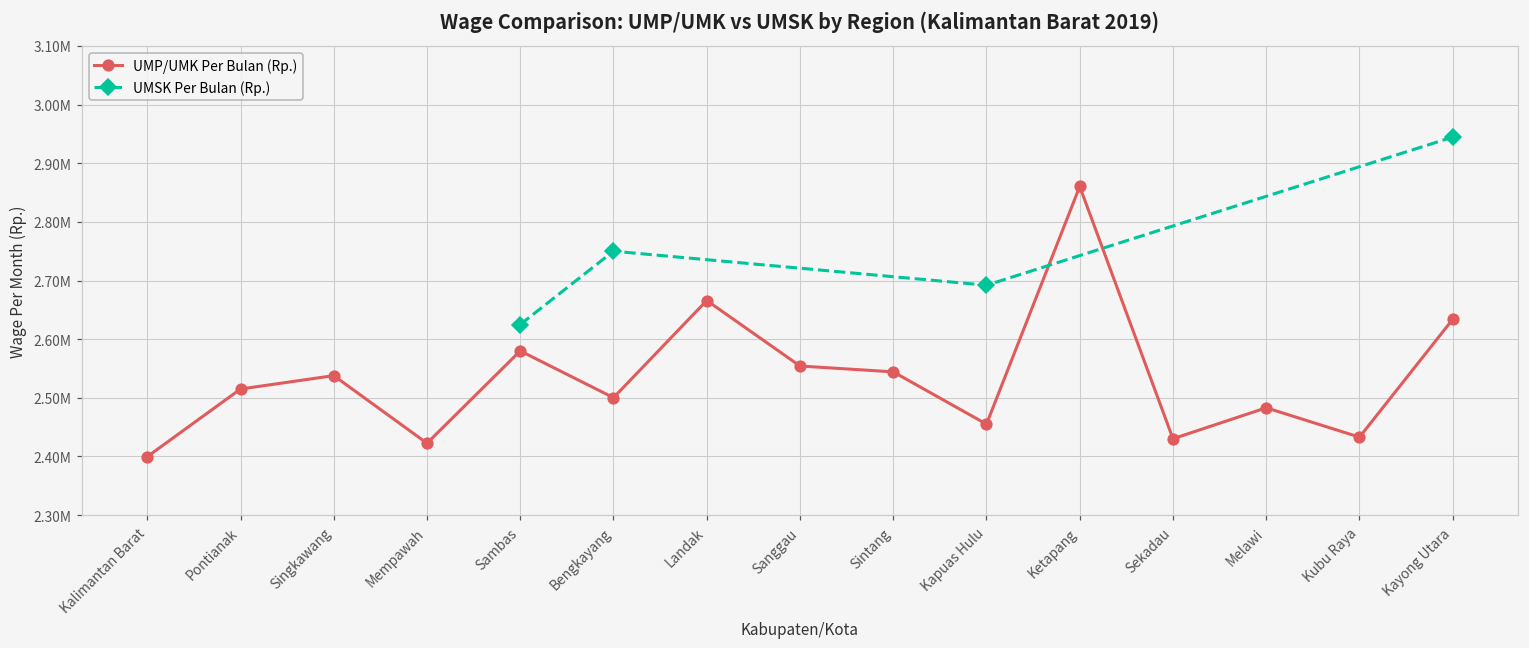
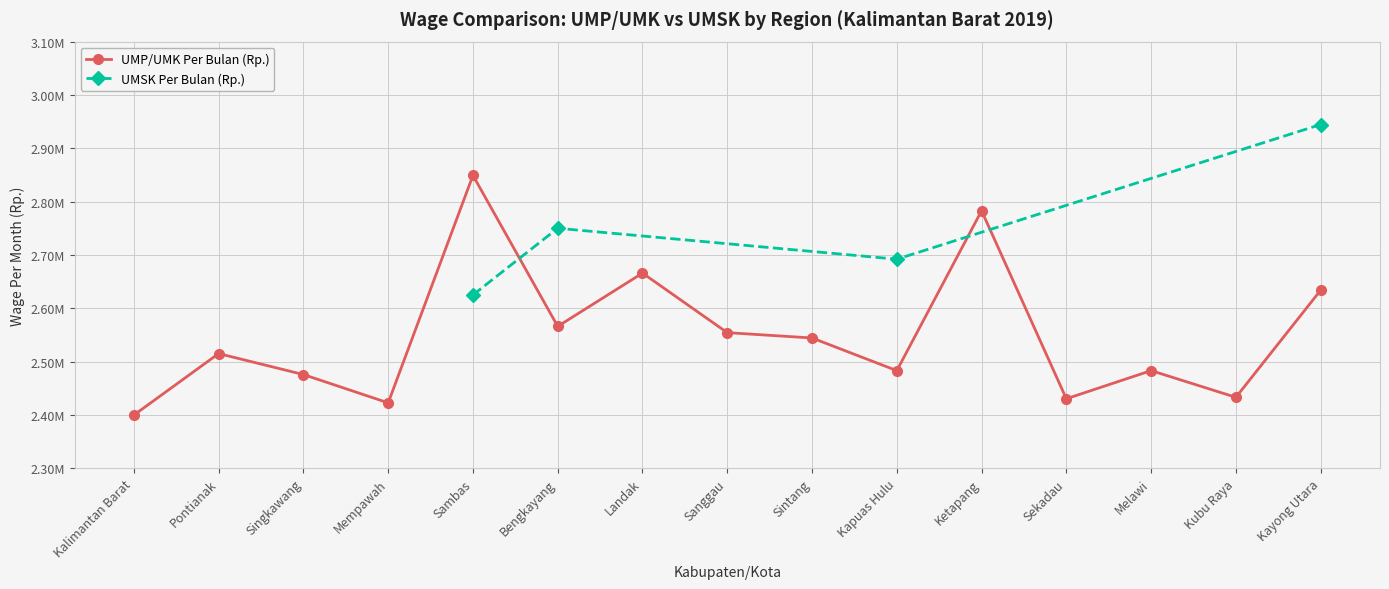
UMP/UMK Per Bulan (Rp.), Singkawang: 2540000 -> 2480000
UMP/UMK Per Bulan (Rp.), Sambas: 2580000 -> 2850000
UMP/UMK Per Bulan (Rp.), Bengkayang: 2500000 -> 2570000
UMP/UMK Per Bulan (Rp.), Kapuas Hulu: 2460000 -> 2480000
UMP/UMK Per Bulan (Rp.), Ketapang: 2860000 -> 2780000
